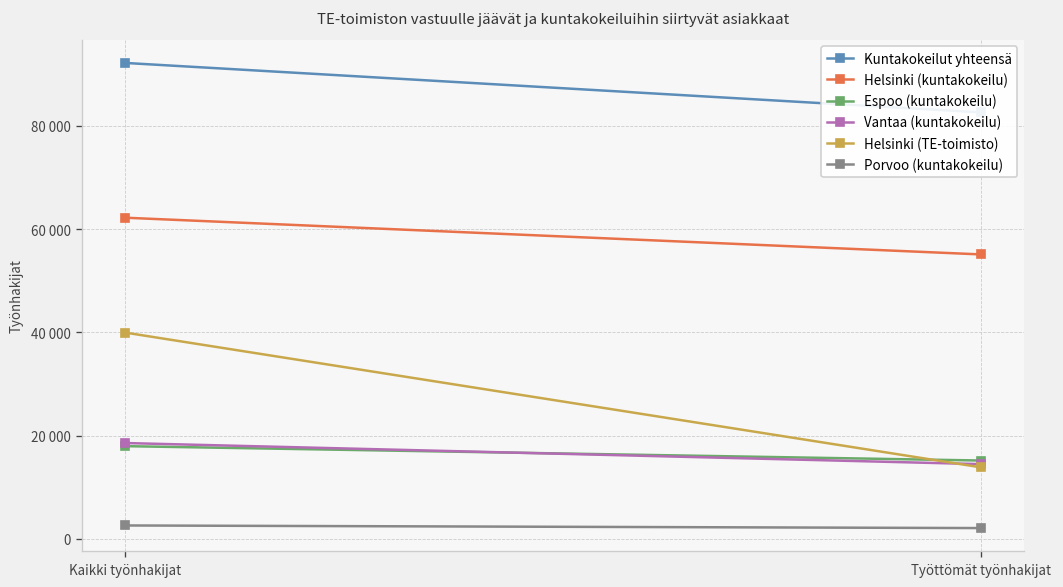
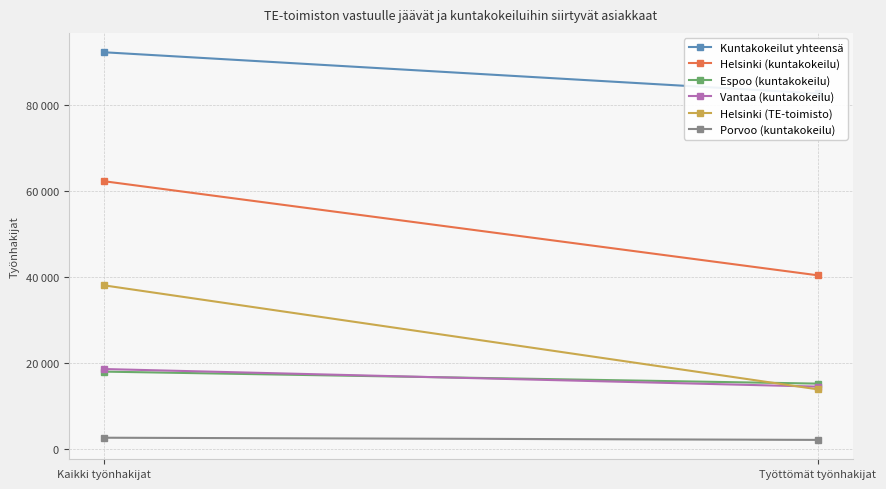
Helsinki (TE-toimisto), Kaikki työnhakijat: 40000 -> 38000
Helsinki (kuntakokeilu), Työttömät työnhakijat: 55000 -> 40000
